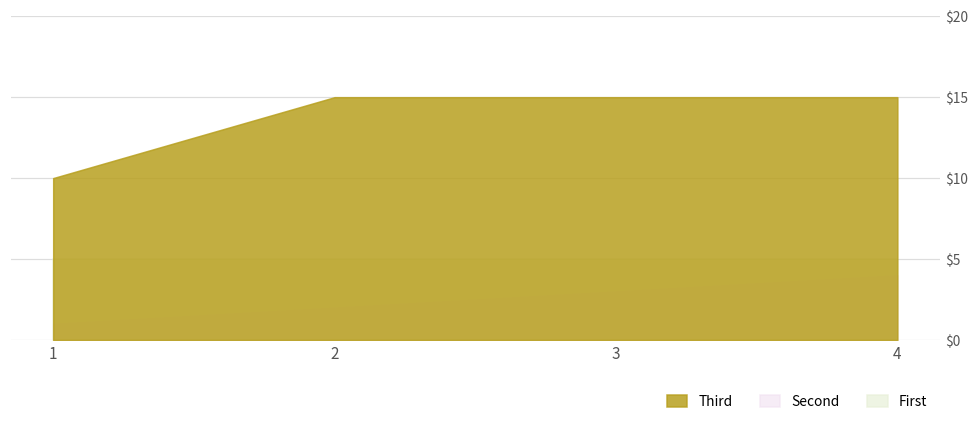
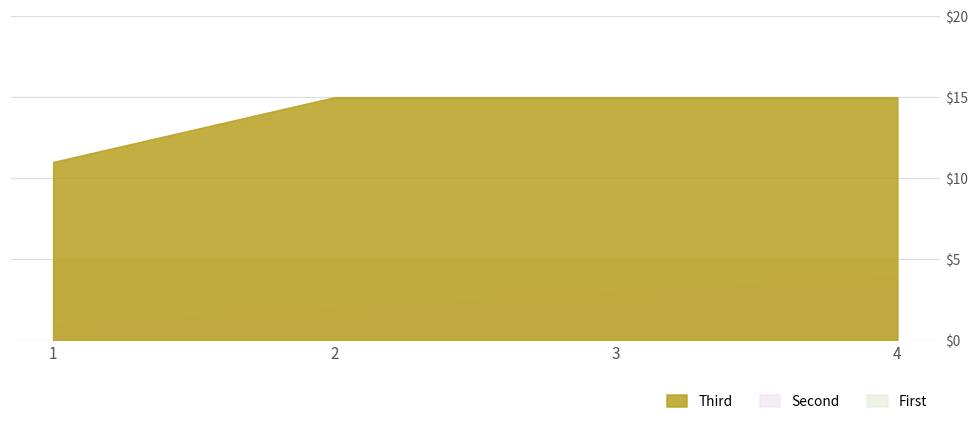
Third, 1: $10 -> $11
